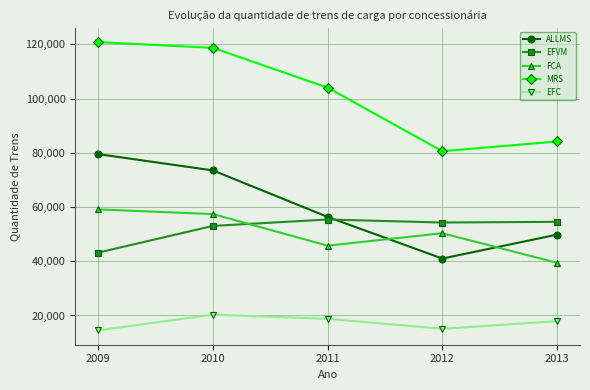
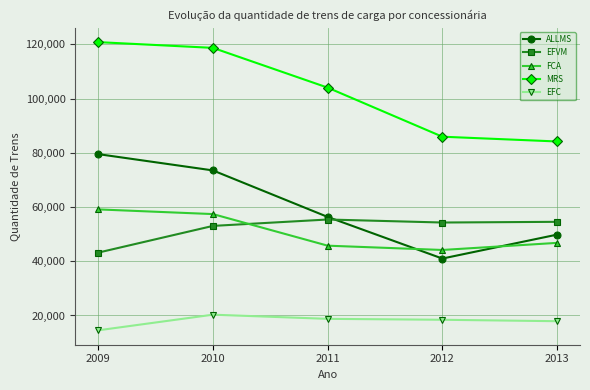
FCA, 2012: 50,000 -> 44,000
MRS, 2012: 81,000 -> 86,000
EFC, 2012: 15,000 -> 18,000
FCA, 2013: 39,000 -> 47,000
